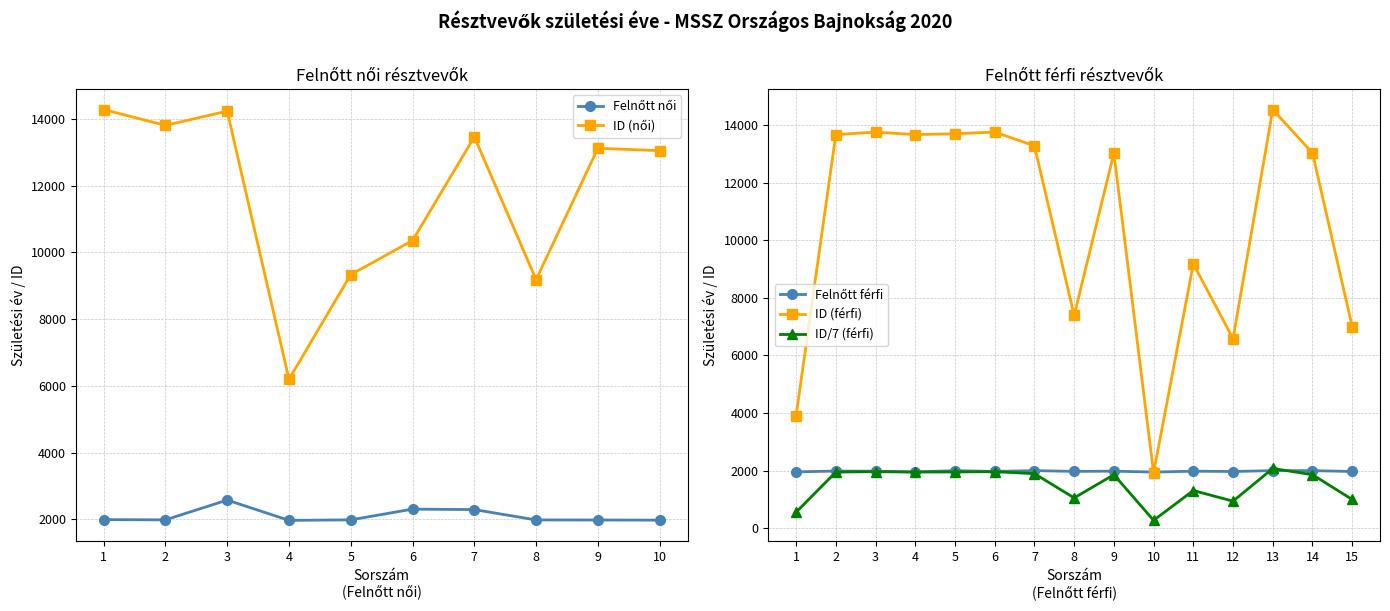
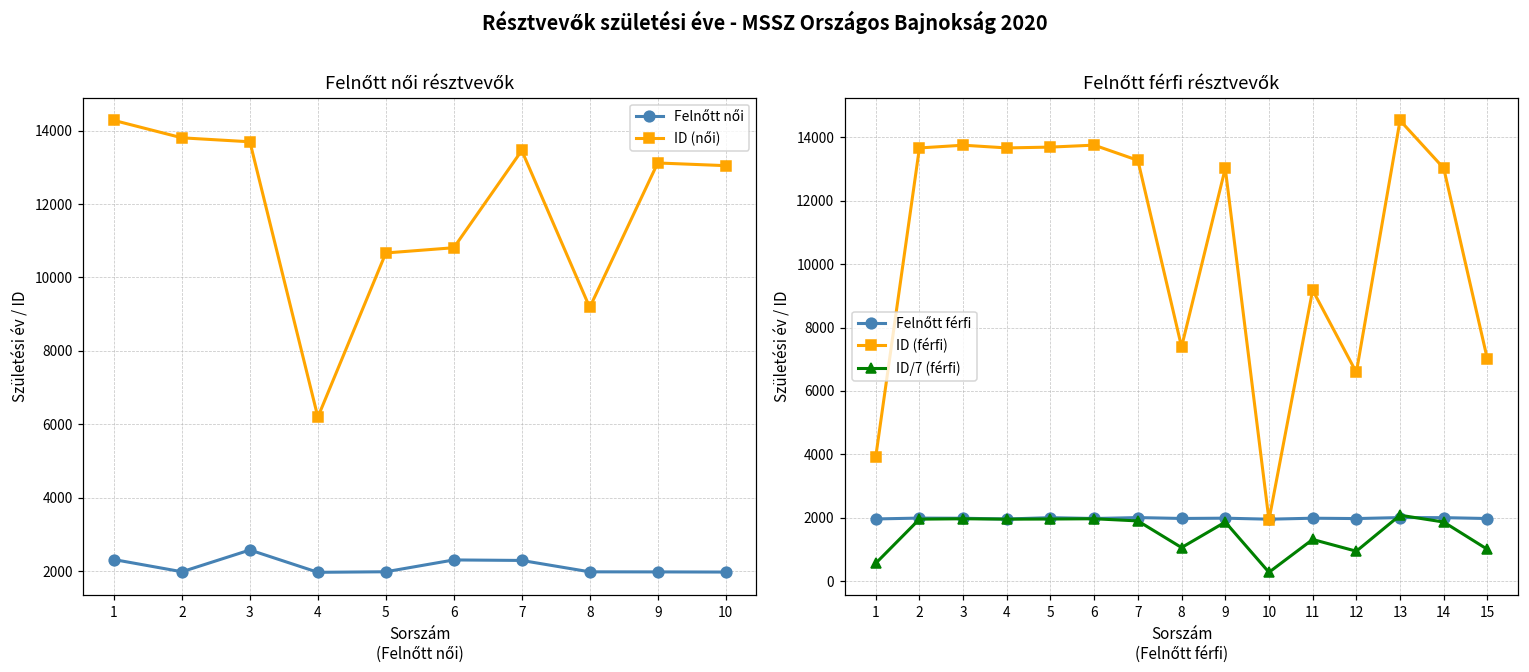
Felnőtt női résztvevők, Felnőtt női, 1: 2000 -> 2300
Felnőtt női résztvevők, ID (női), 3: 14200 -> 13700
Felnőtt női résztvevők, ID (női), 5: 9300 -> 10700
Felnőtt női résztvevők, ID (női), 6: 10400 -> 10800
